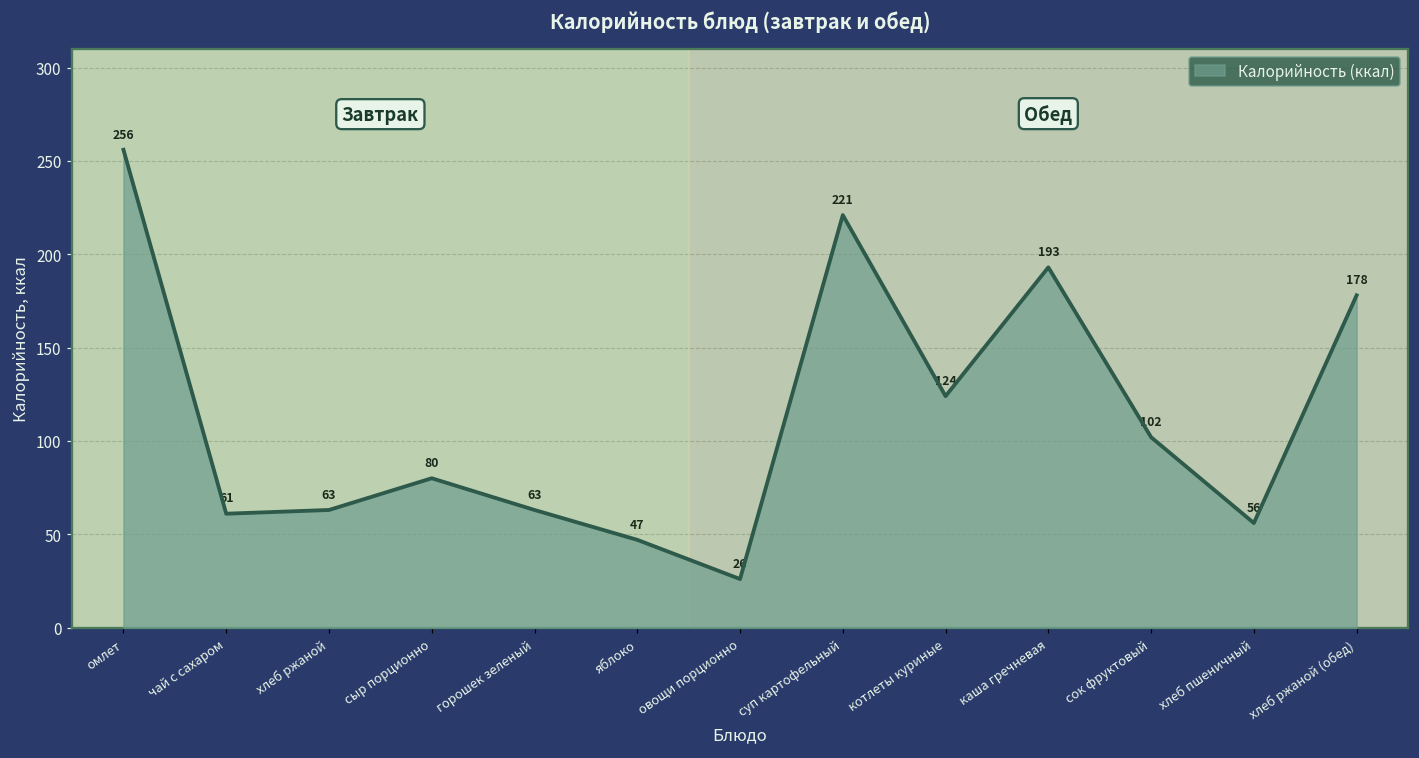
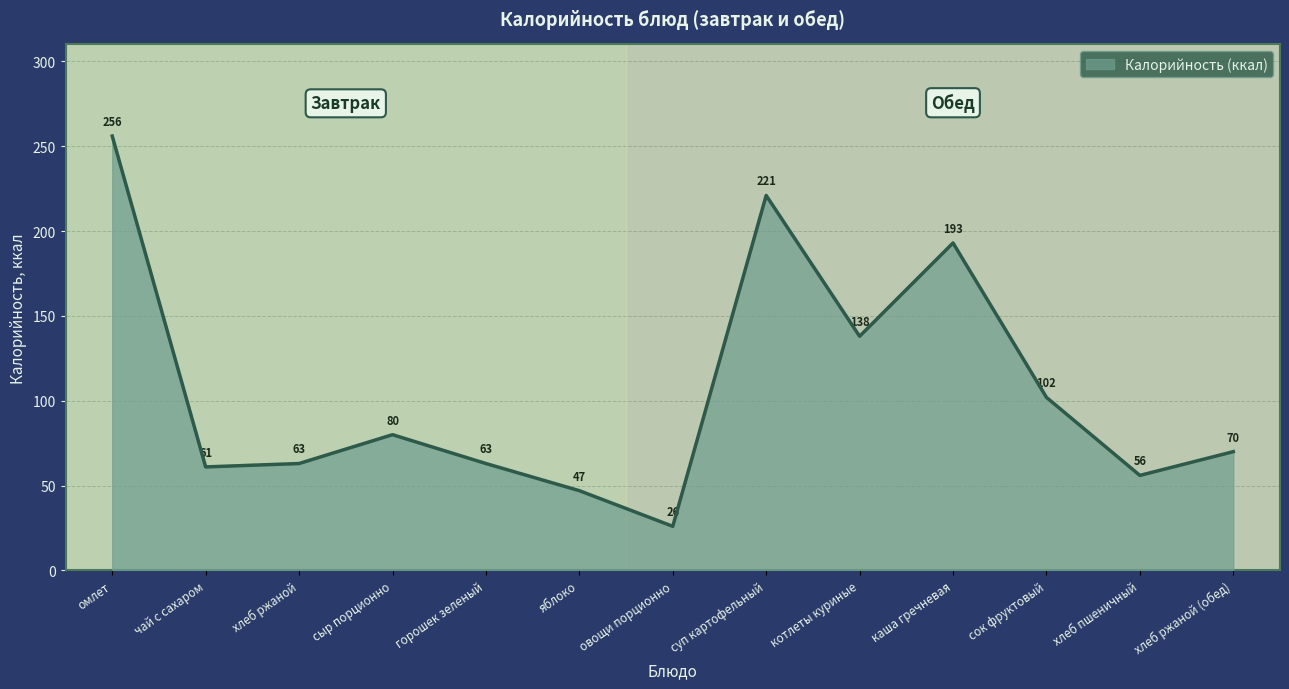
котлеты куриные: 124 -> 138
хлеб ржаной (обед): 178 -> 70
